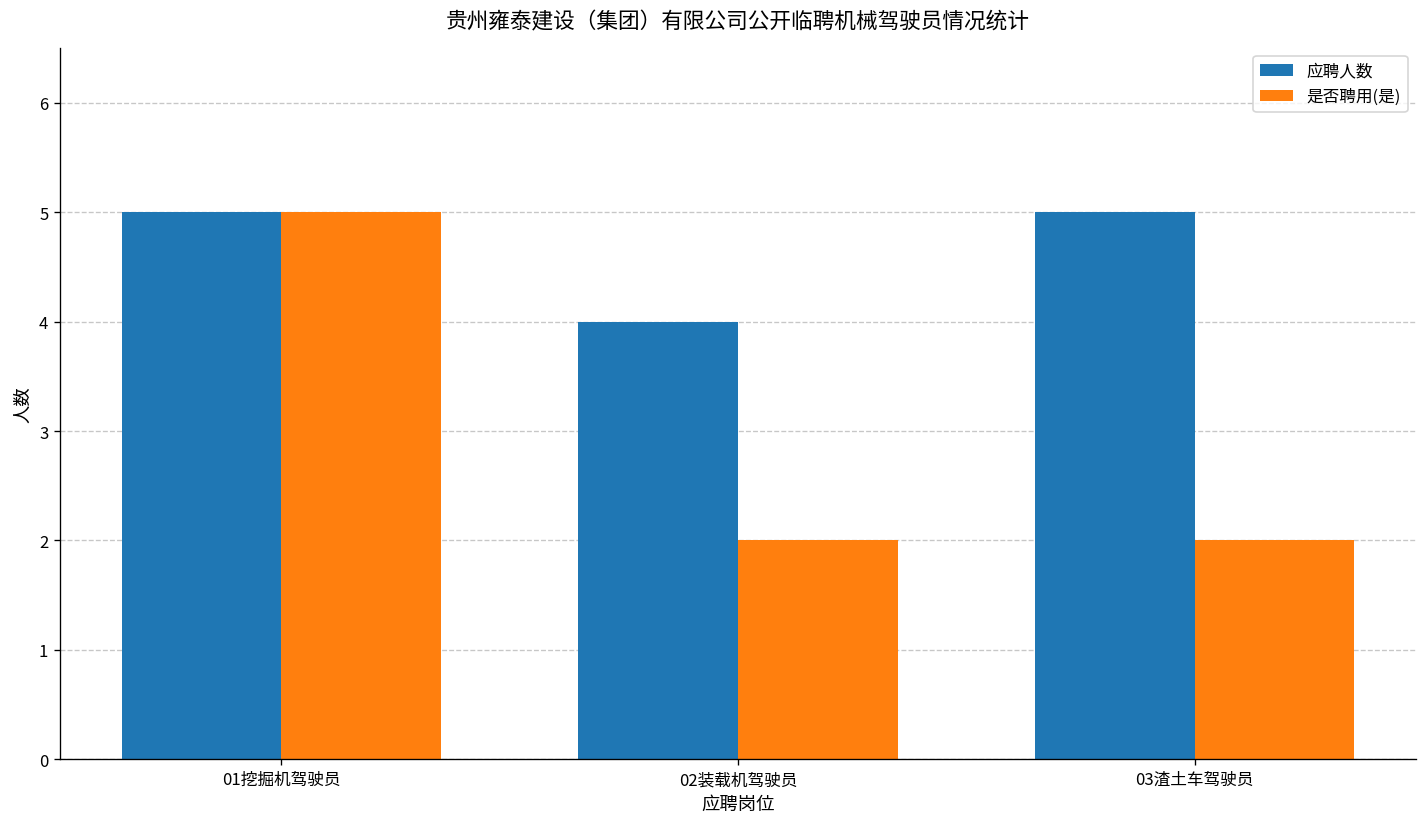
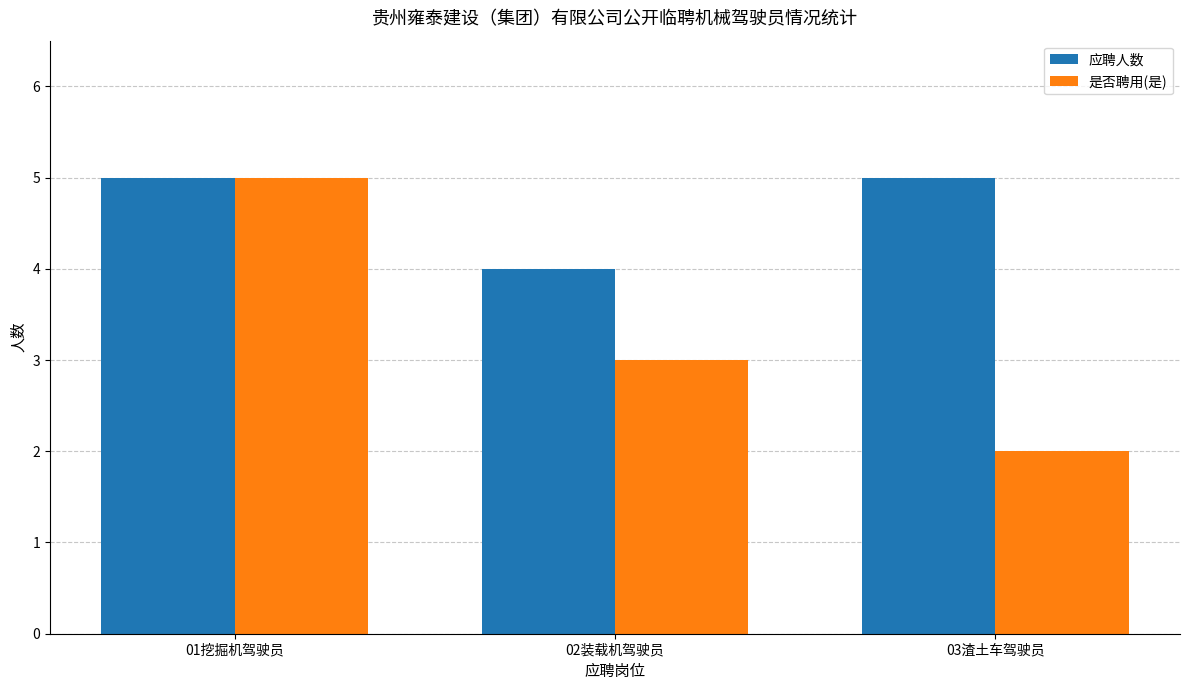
是否聘用(是), 02装载机驾驶员: 2 -> 3
